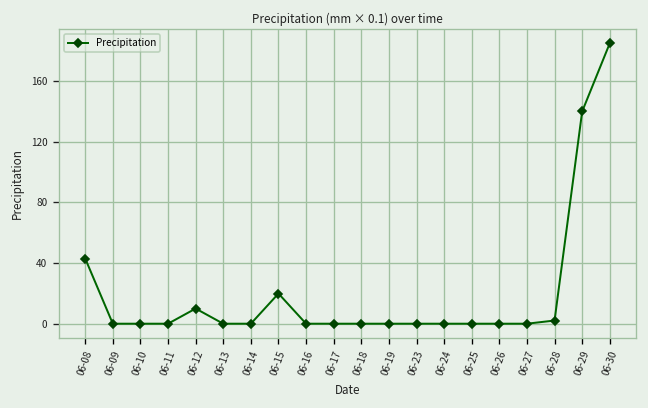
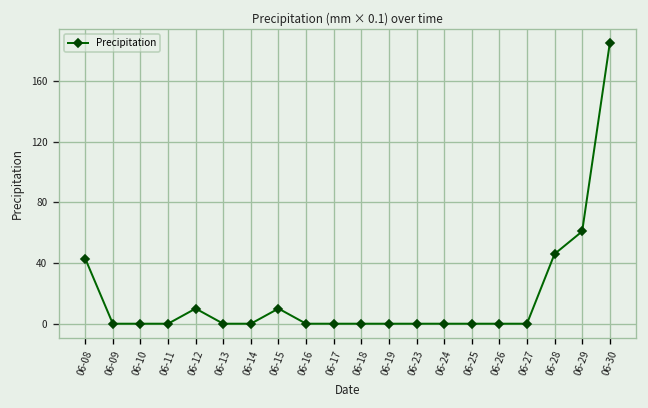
06-15: 20 -> 10
06-28: 2 -> 46
06-29: 140 -> 61
